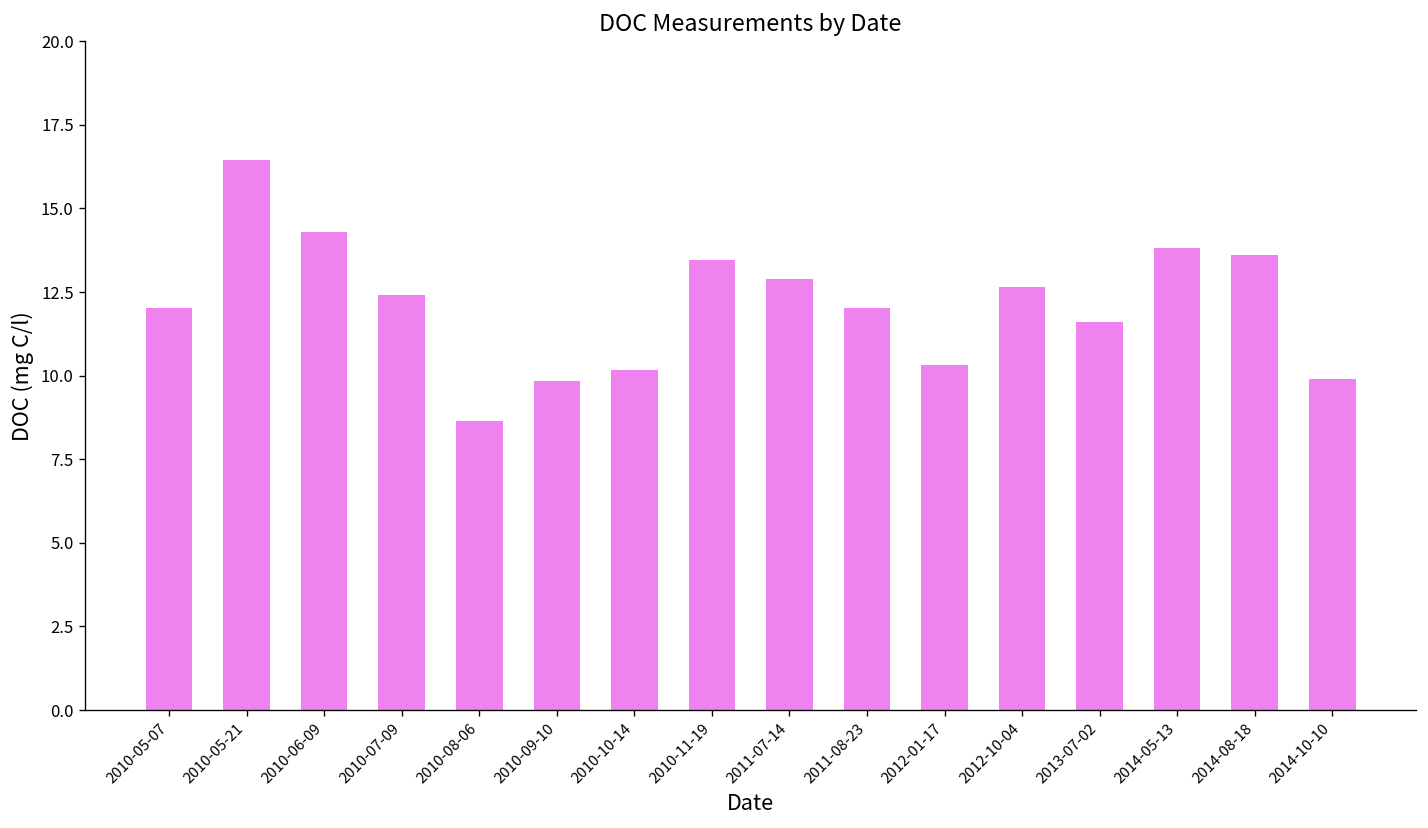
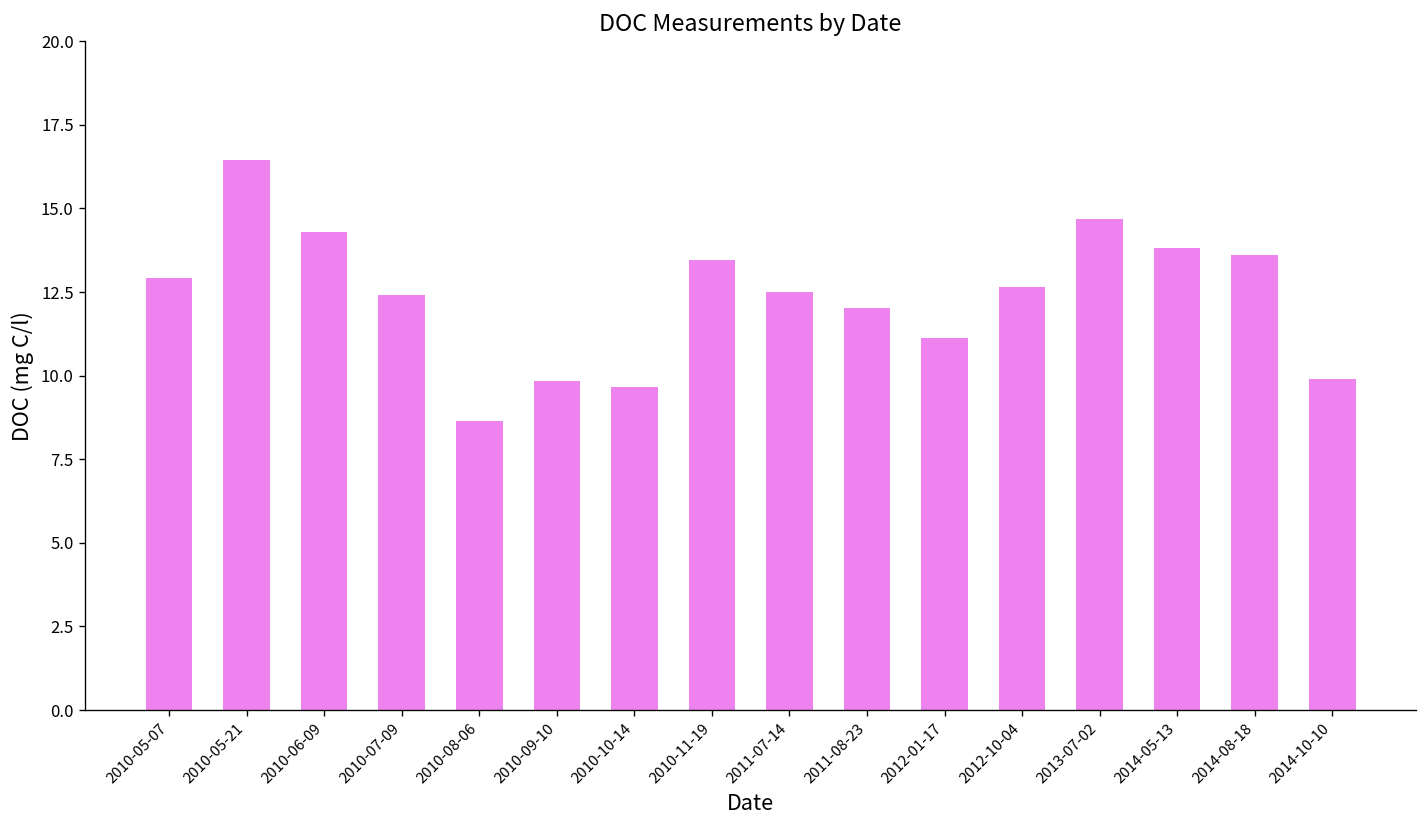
2010-05-07: 12.0 -> 12.9
2010-10-14: 10.2 -> 9.7
2011-07-14: 12.9 -> 12.5
2012-01-17: 10.3 -> 11.1
2013-07-02: 11.6 -> 14.7
